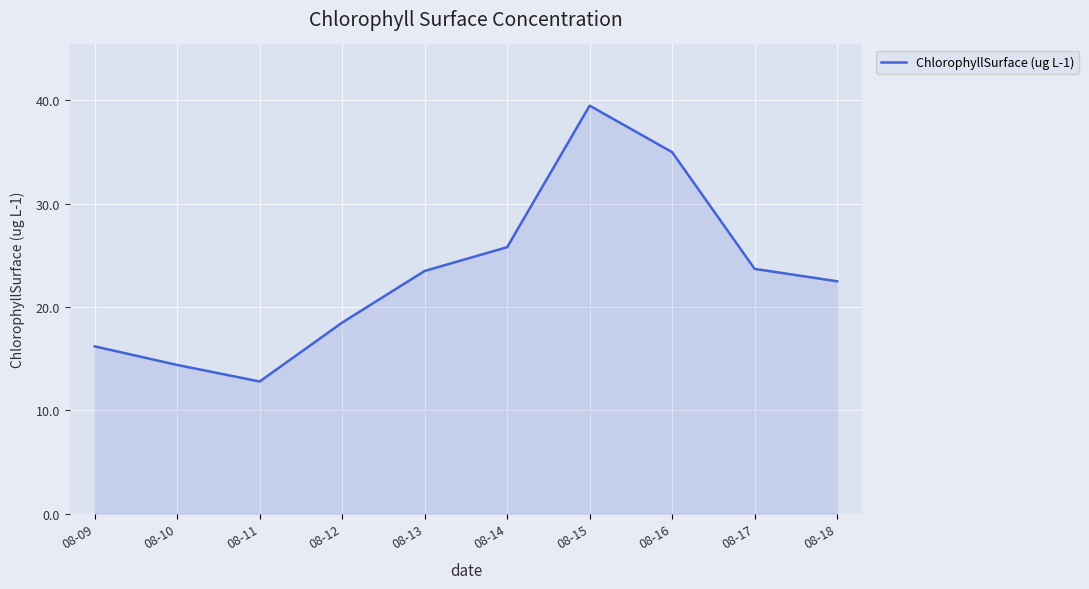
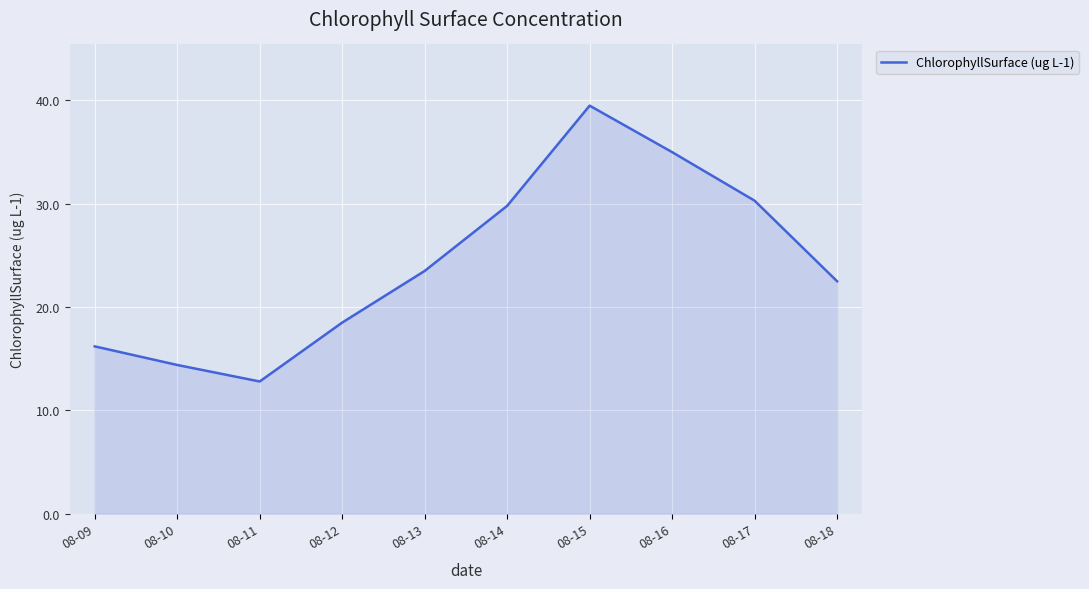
08-14: 25.8 -> 29.8
08-17: 23.7 -> 30.3
